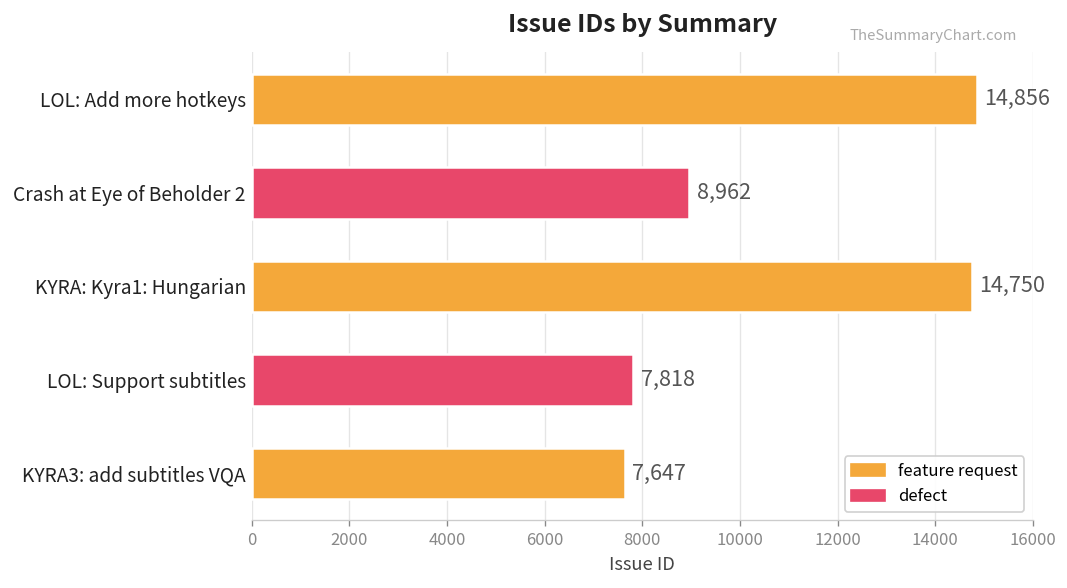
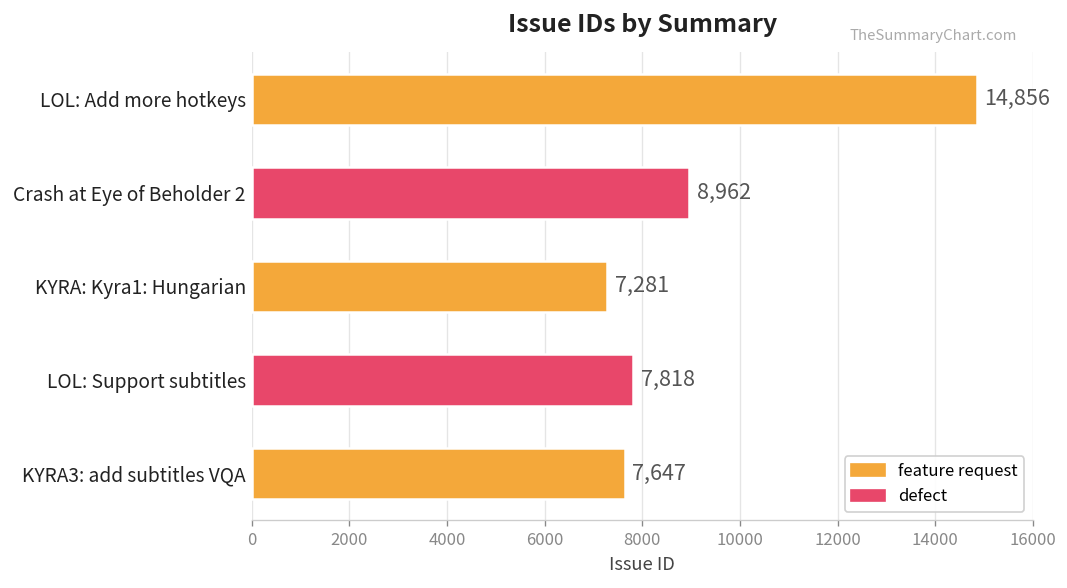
KYRA: Kyra1: Hungarian: 14,750 -> 7,281
